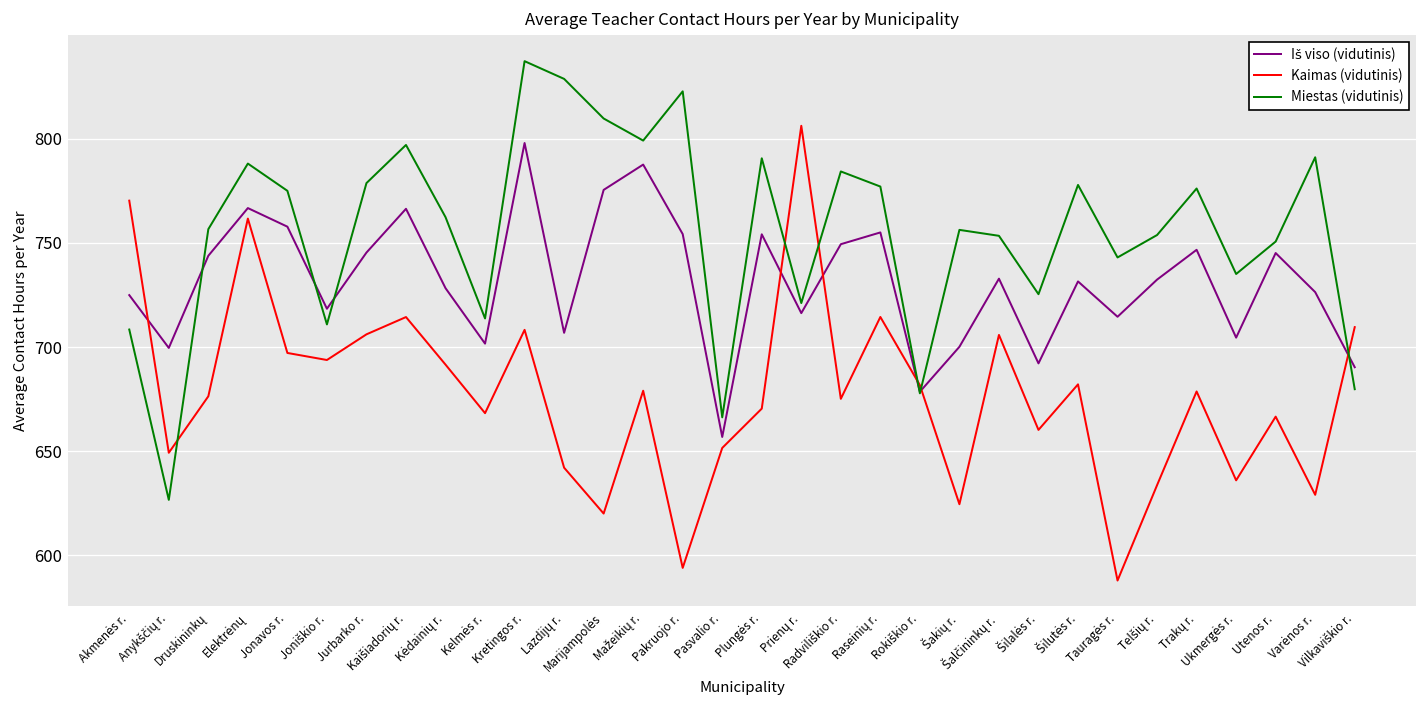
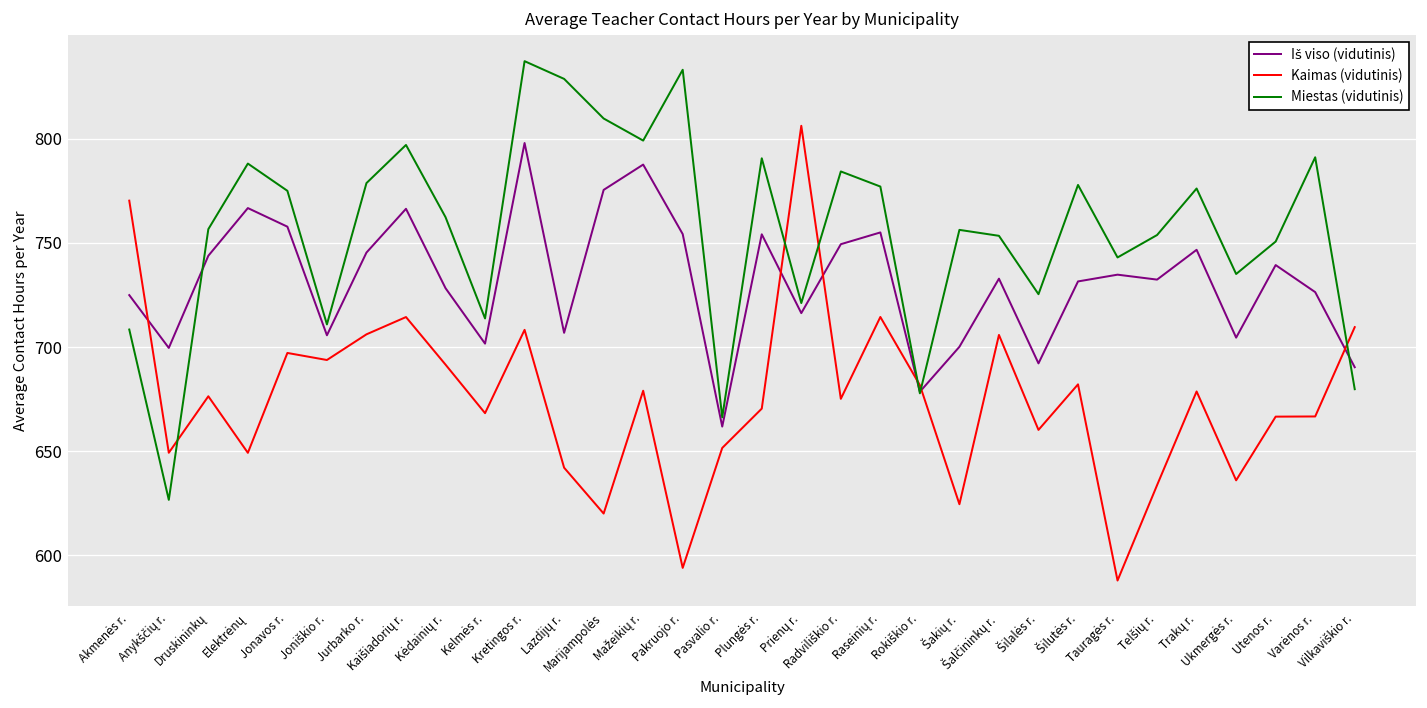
Kaimas (vidutinis), Elektrėnų: 762 -> 649
Iš viso (vidutinis), Joniškio r.: 718 -> 706
Miestas (vidutinis), Pakruojo r.: 823 -> 833
Iš viso (vidutinis), Pasvalio r.: 657 -> 662
Iš viso (vidutinis), Tauragės r.: 715 -> 735
Iš viso (vidutinis), Utenos r.: 745 -> 739
Kaimas (vidutinis), Varėnos r.: 629 -> 667
